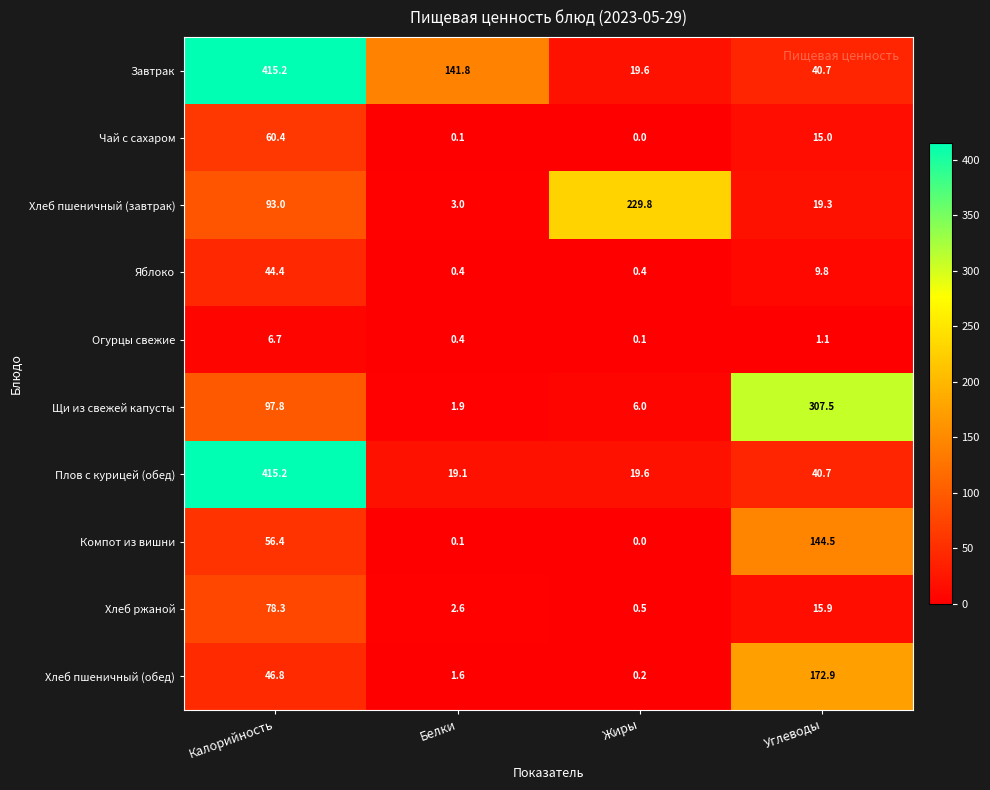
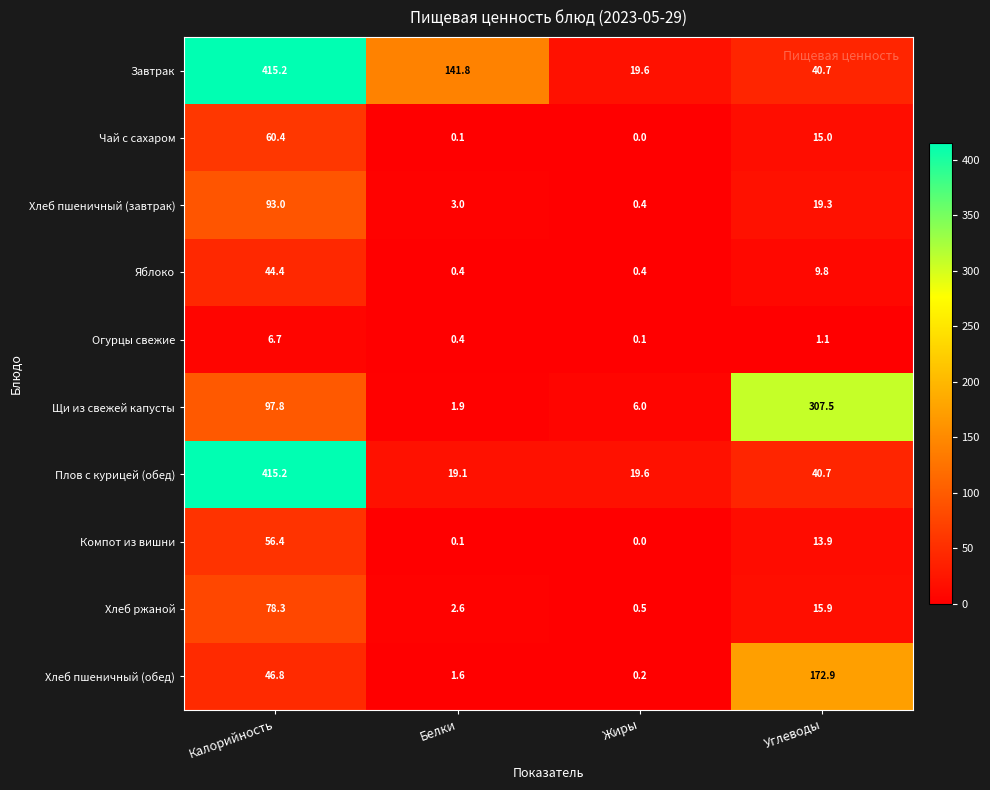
Хлеб пшеничный (завтрак), Жиры: 229.8 -> 0.4
Компот из вишни, Углеводы: 144.5 -> 13.9
